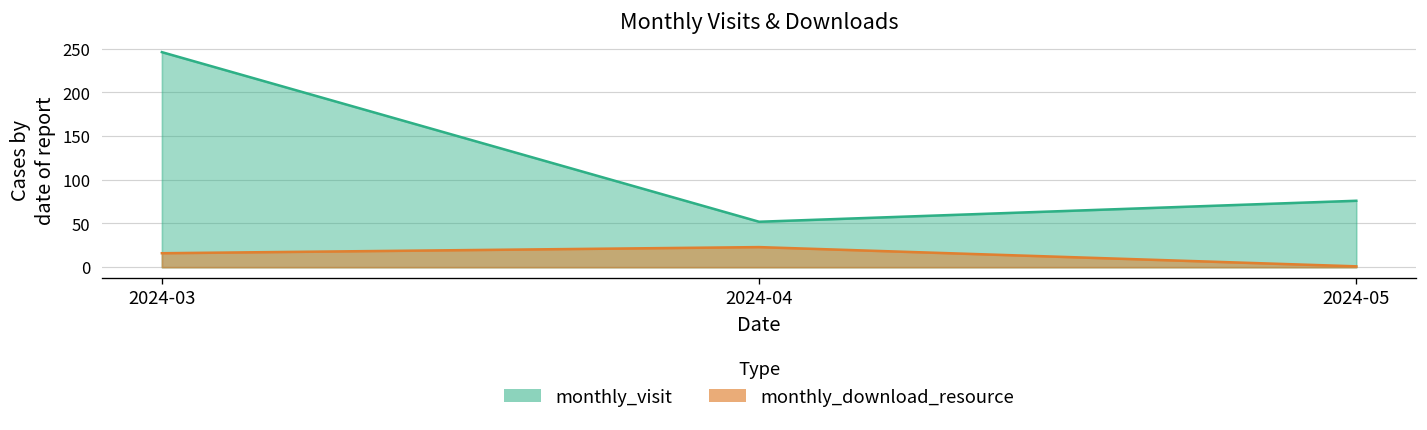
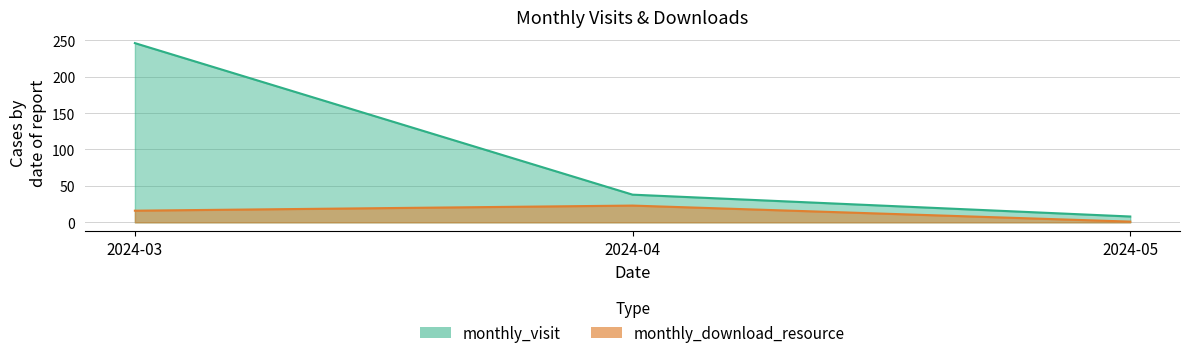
monthly_visit, 2024-04: 50 -> 40
monthly_visit, 2024-05: 80 -> 10
